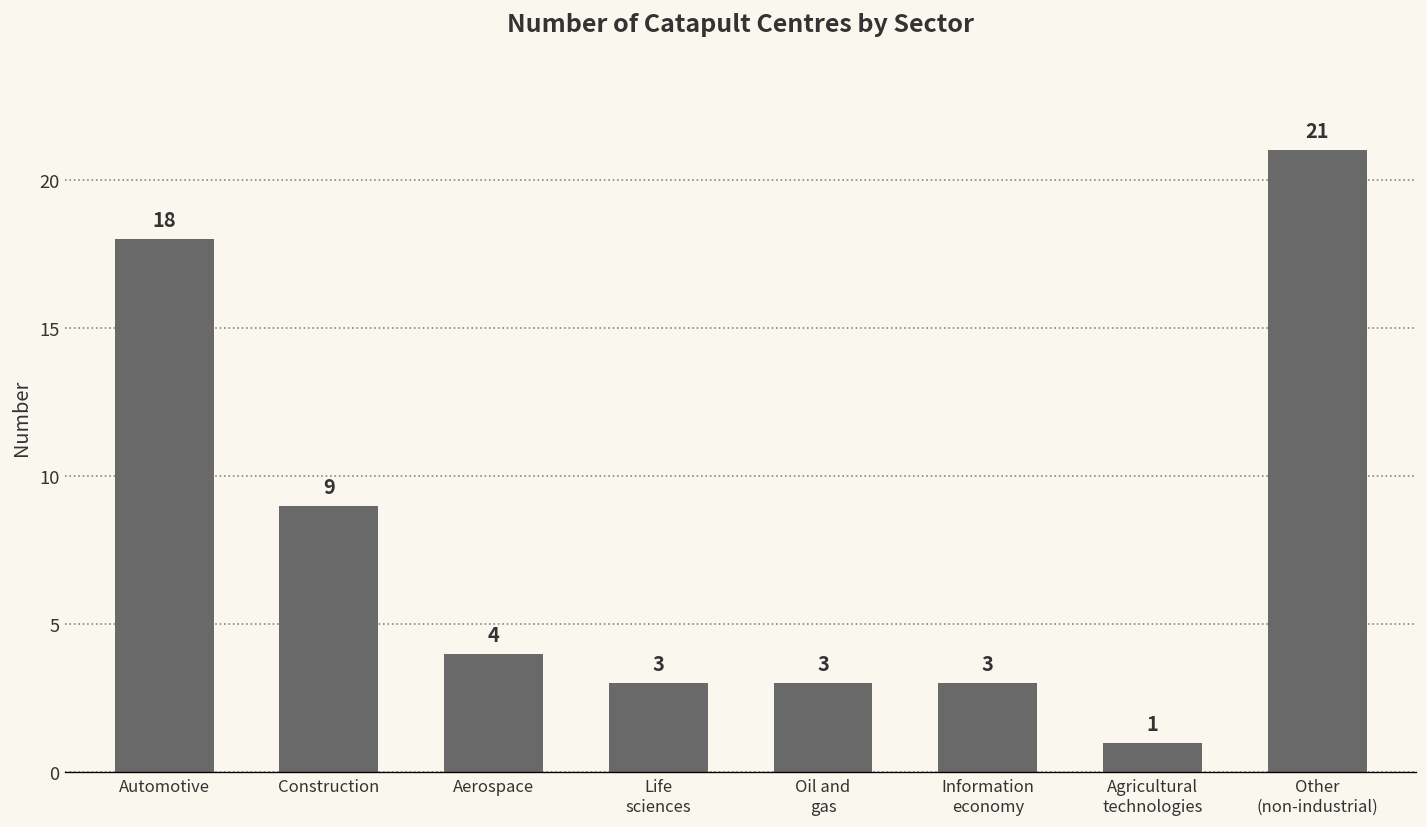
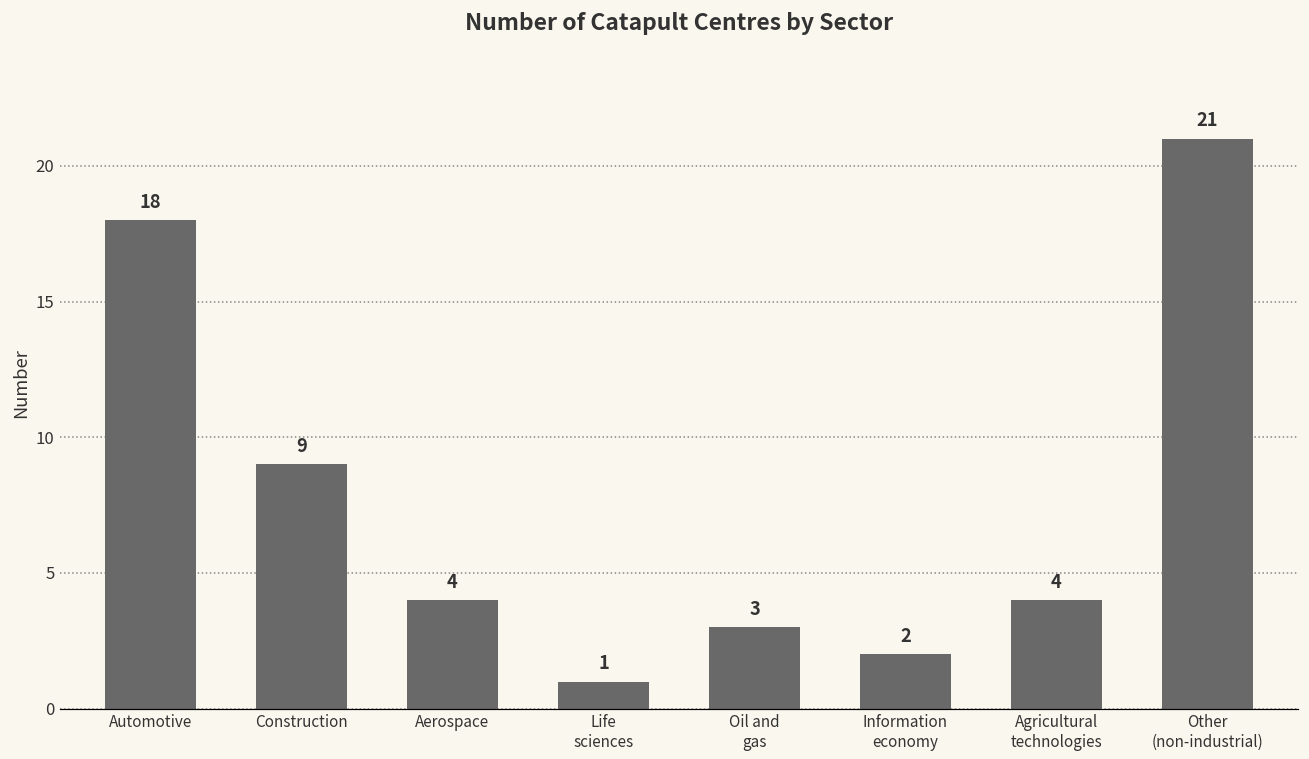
Life sciences: 3 -> 1
Information economy: 3 -> 2
Agricultural technologies: 1 -> 4
